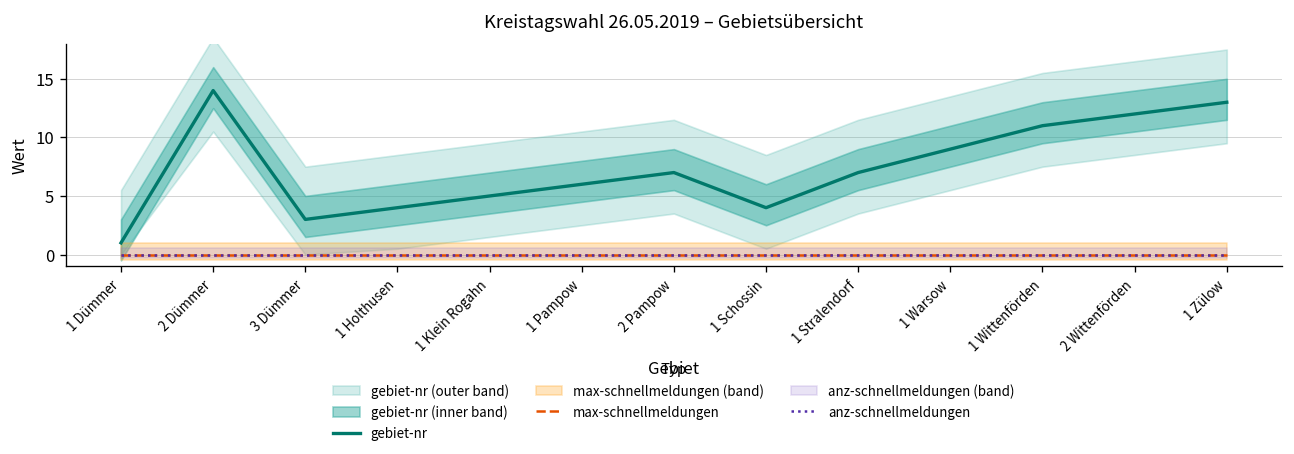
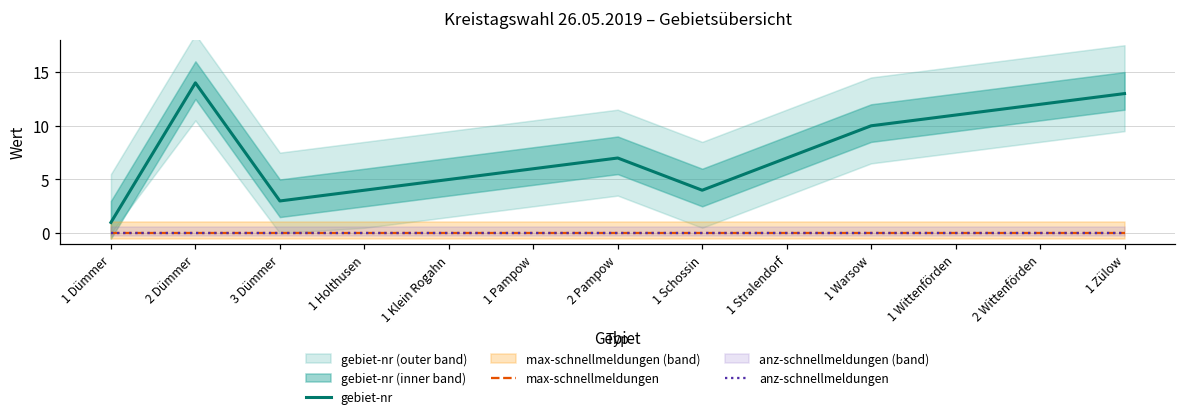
gebiet-nr, 1 Warsow: 9 -> 10
